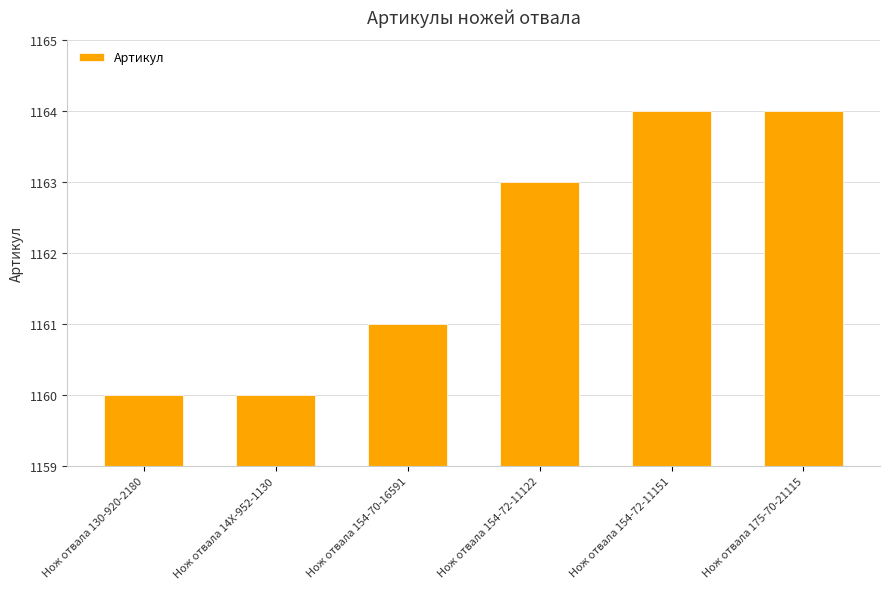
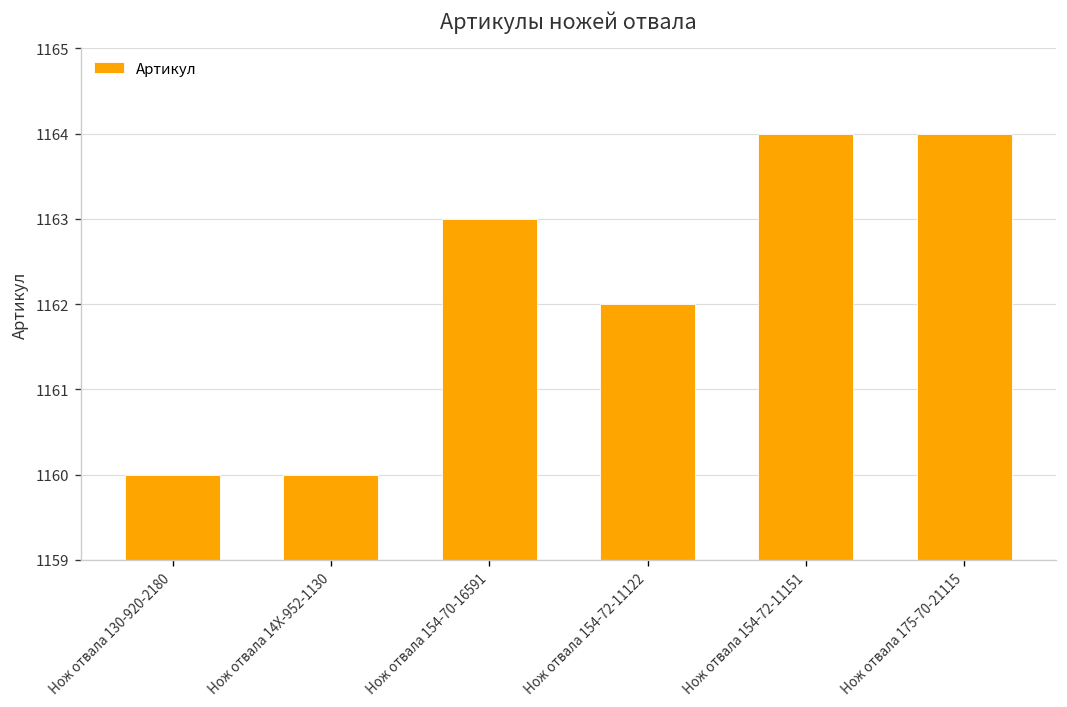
Нож отвала 154-70-16591: 1161 -> 1163
Нож отвала 154-72-11122: 1163 -> 1162
